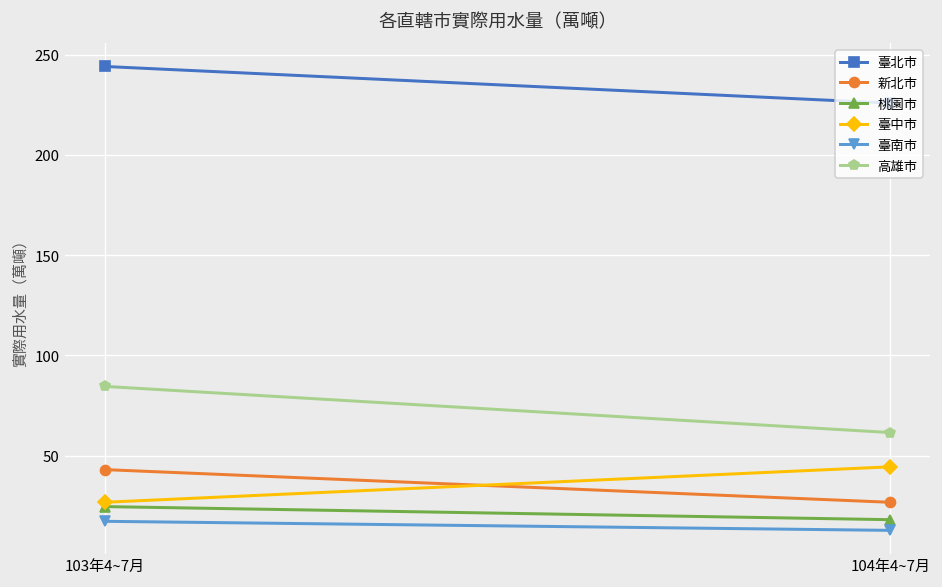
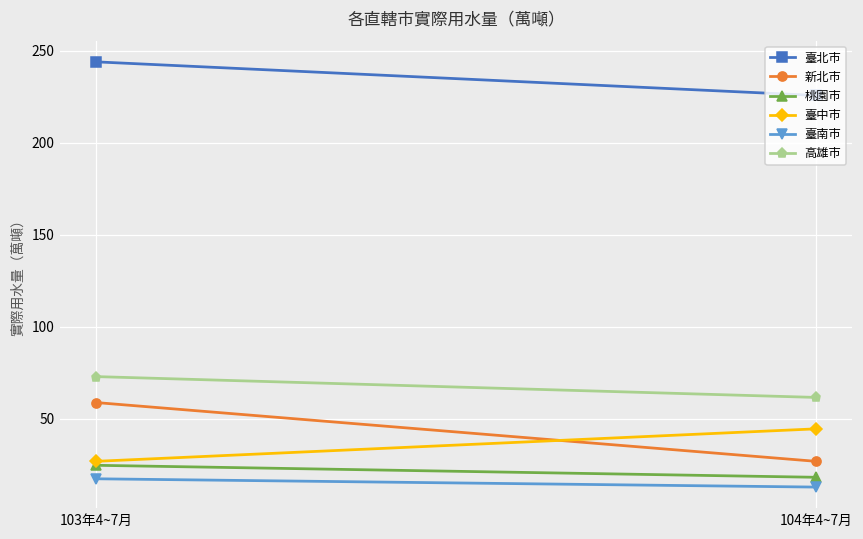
新北市, 103年4~7月: 43 -> 59
高雄市, 103年4~7月: 85 -> 73
